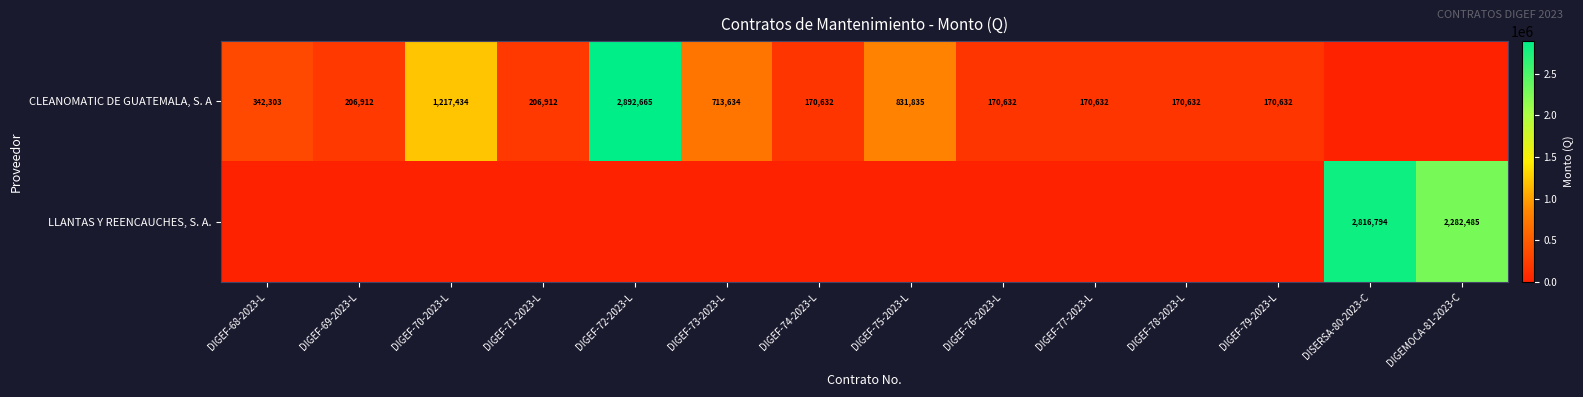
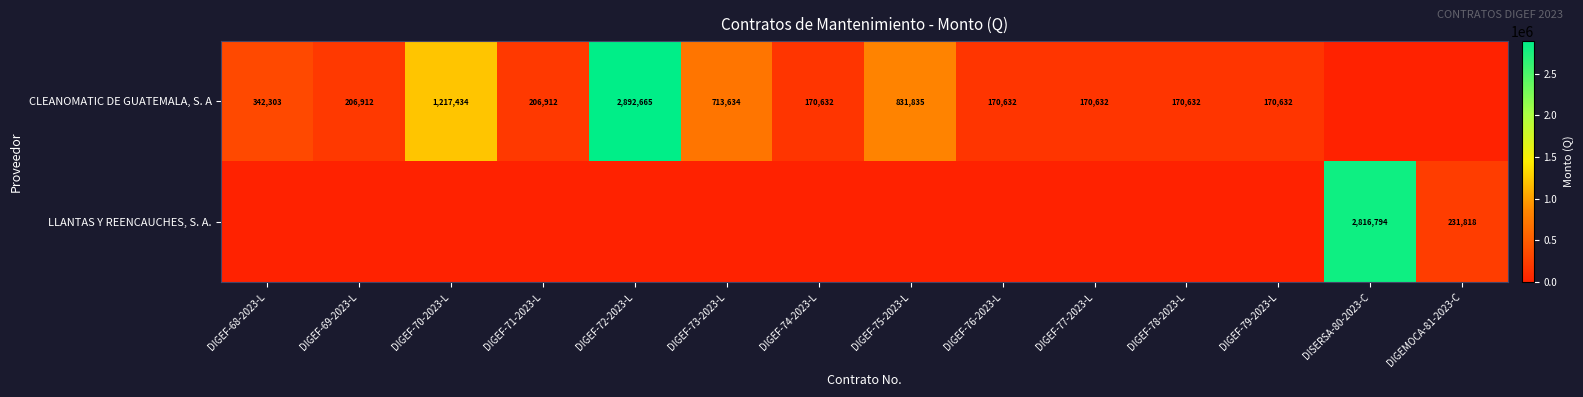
LLANTAS Y REENCAUCHES, S. A., DIGEMOCA-81-2023-C: 2,282,485 -> 231,818
